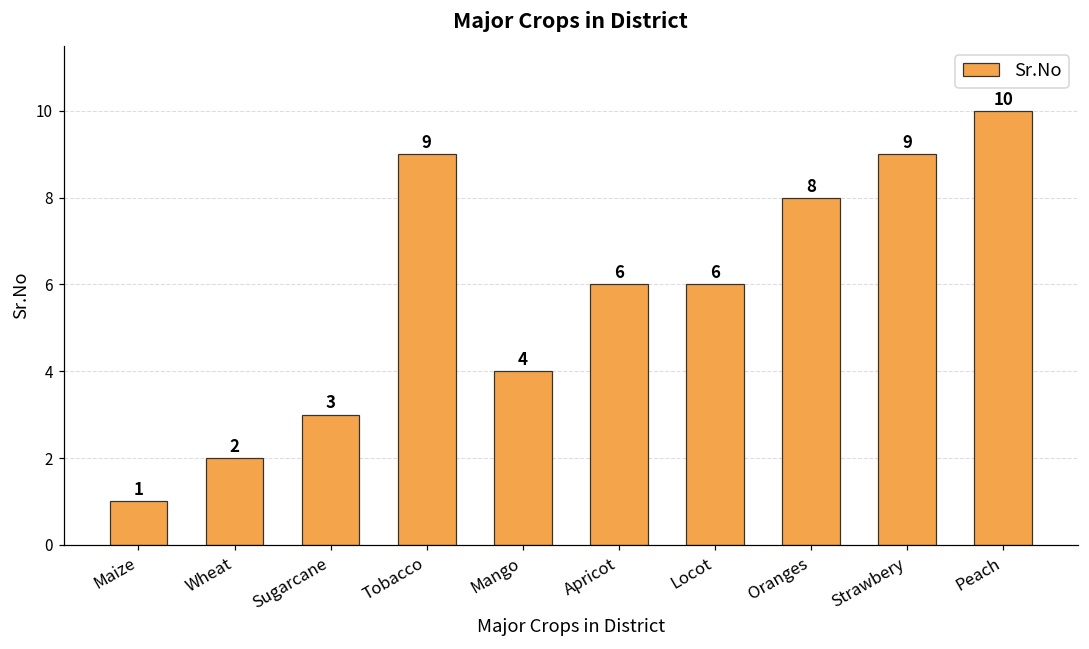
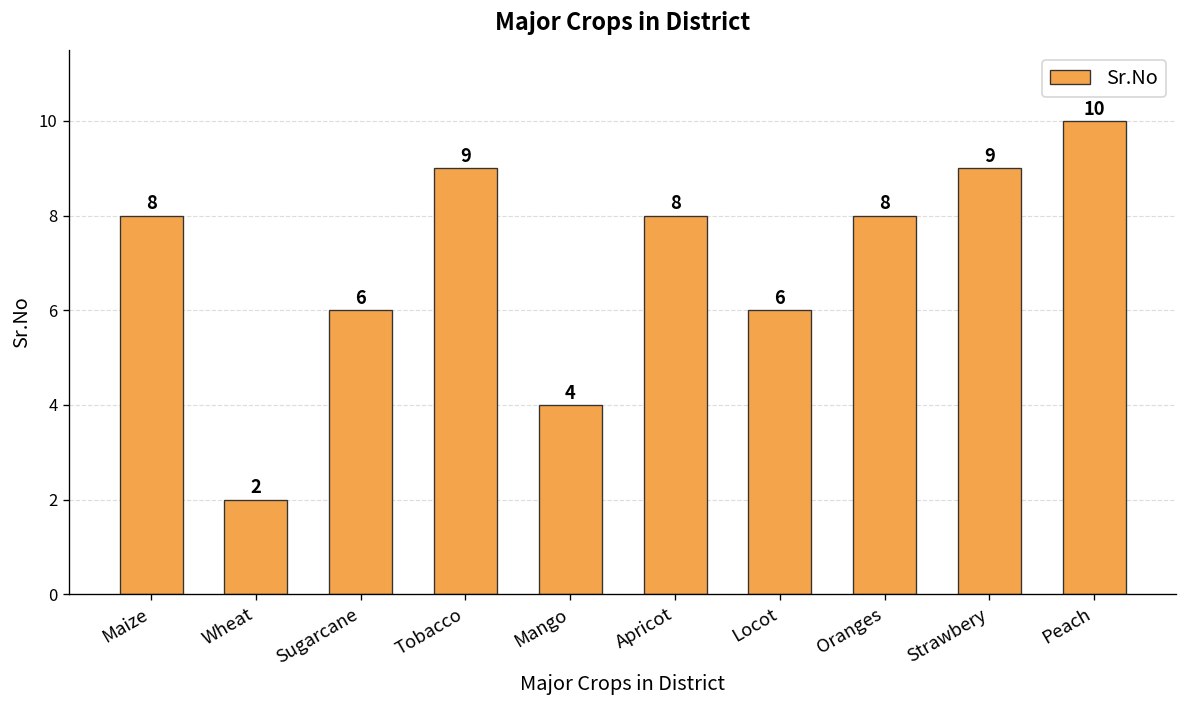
Maize: 1 -> 8
Sugarcane: 3 -> 6
Apricot: 6 -> 8
